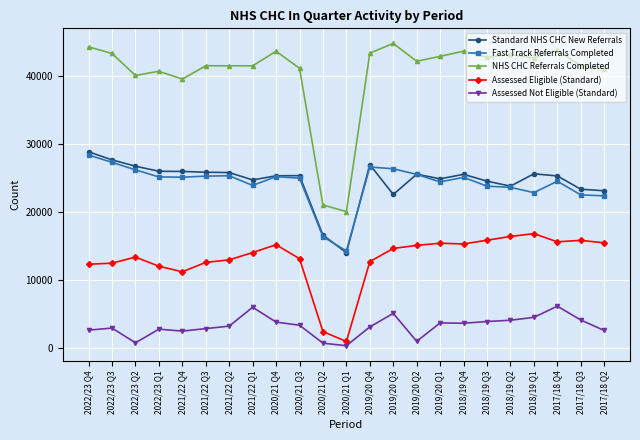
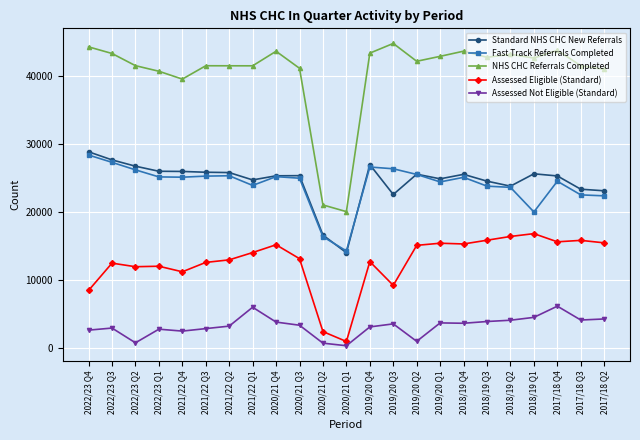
Assessed Eligible (Standard), 2022/23 Q4: 12000 -> 8000
NHS CHC Referrals Completed, 2022/23 Q2: 40000 -> 41000
Assessed Eligible (Standard), 2022/23 Q2: 13000 -> 12000
Assessed Eligible (Standard), 2019/20 Q3: 15000 -> 9000
Assessed Not Eligible (Standard), 2019/20 Q3: 5000 -> 4000
Fast Track Referrals Completed, 2018/19 Q1: 23000 -> 20000
Assessed Not Eligible (Standard), 2017/18 Q2: 3000 -> 4000
